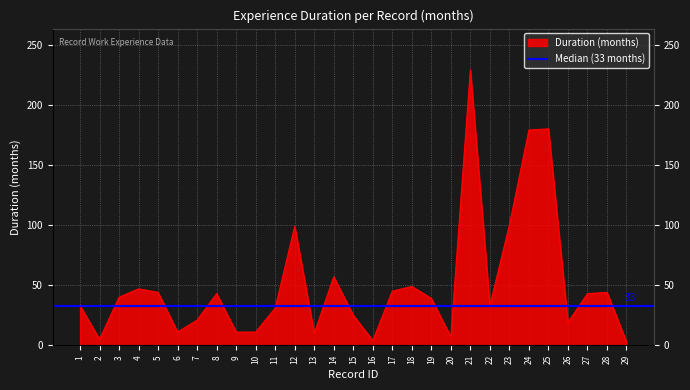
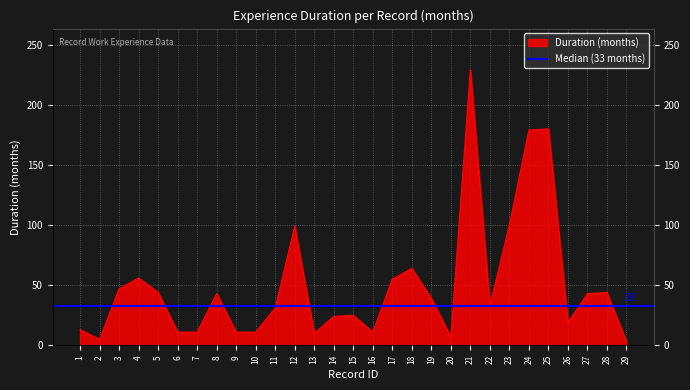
1: 33 -> 13
3: 40 -> 47
4: 47 -> 56
7: 21 -> 11
14: 57 -> 24
16: 4 -> 11
17: 45 -> 55
18: 49 -> 64
